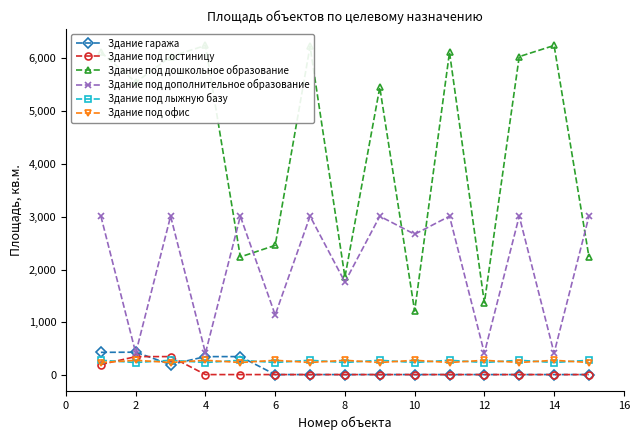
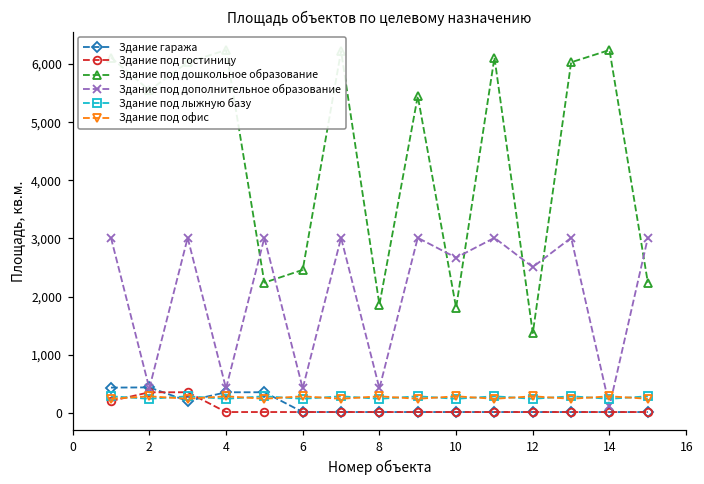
Здание под дополнительное образование, 6: 1,100 -> 400
Здание под дополнительное образование, 8: 1,800 -> 400
Здание под дошкольное образование, 10: 1,200 -> 1,800
Здание под дополнительное образование, 12: 400 -> 2,500
Здание под дополнительное образование, 14: 400 -> 100
